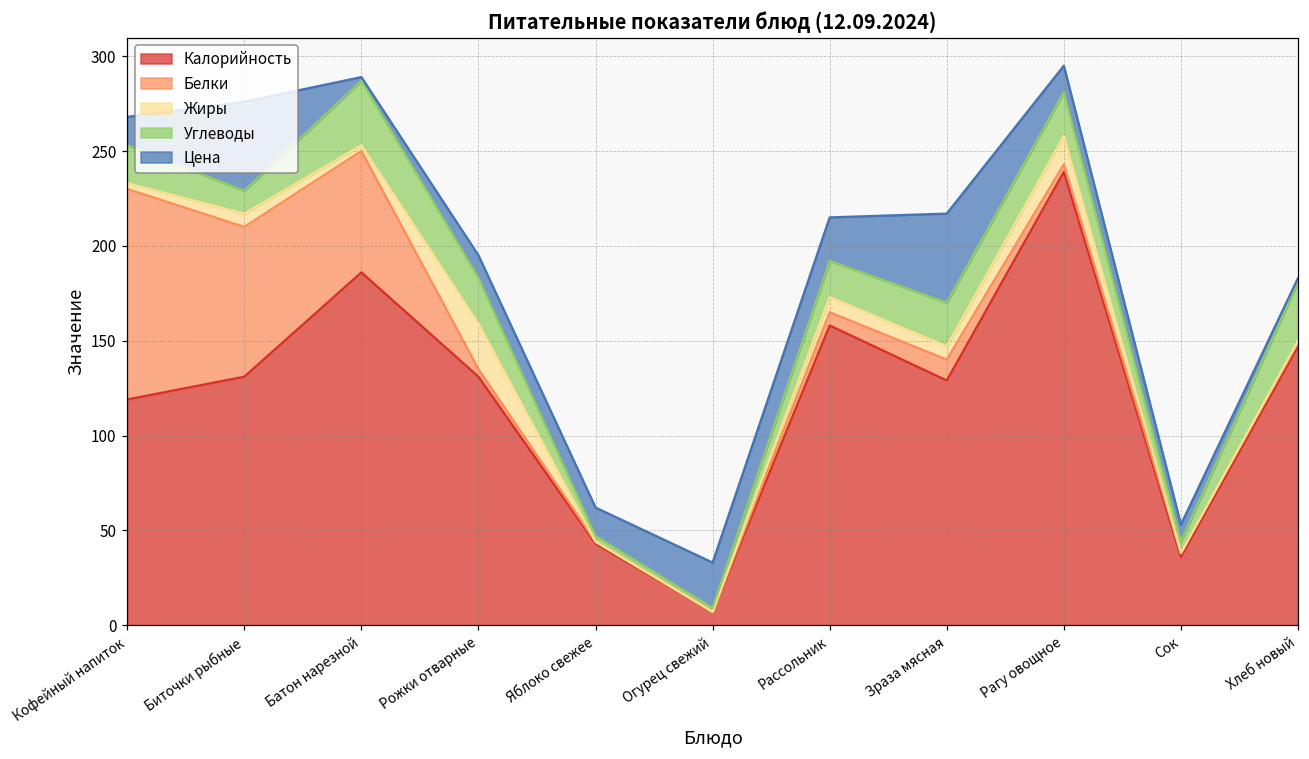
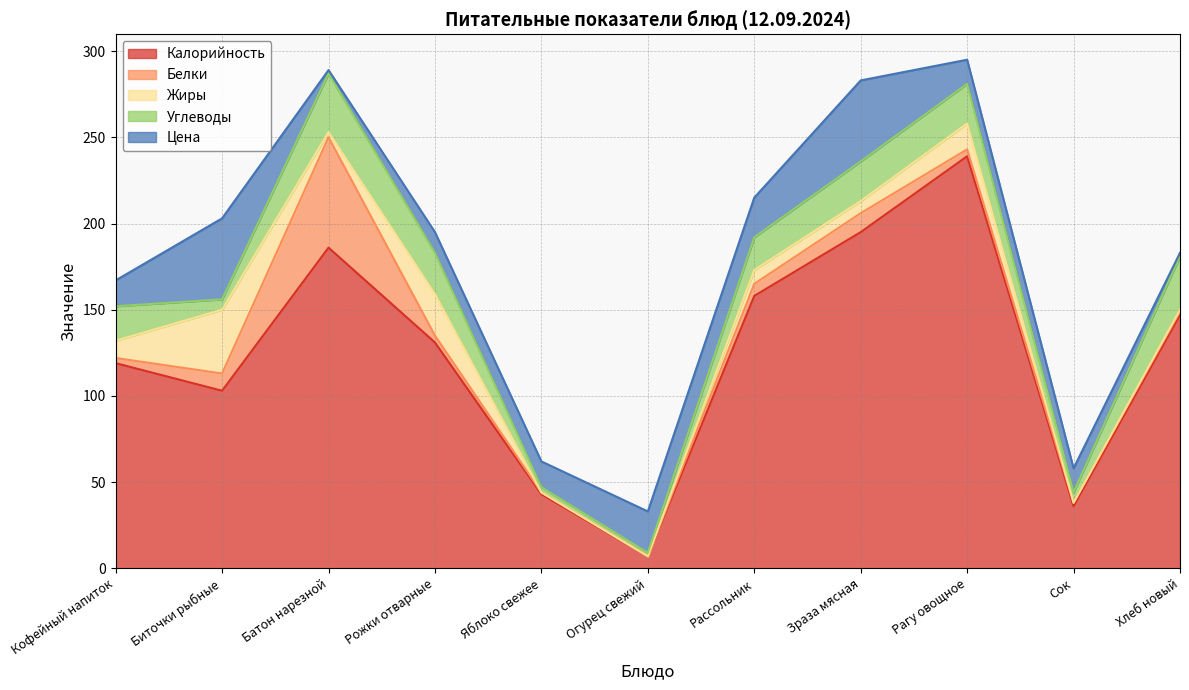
Белки, Кофейный напиток: 111 -> 3
Жиры, Кофейный напиток: 3 -> 10
Калорийность, Биточки рыбные: 131 -> 103
Белки, Биточки рыбные: 79 -> 10
Жиры, Биточки рыбные: 7 -> 37
Углеводы, Биточки рыбные: 12 -> 6
Калорийность, Зраза мясная: 129 -> 195
Цена, Сок: 9 -> 14
